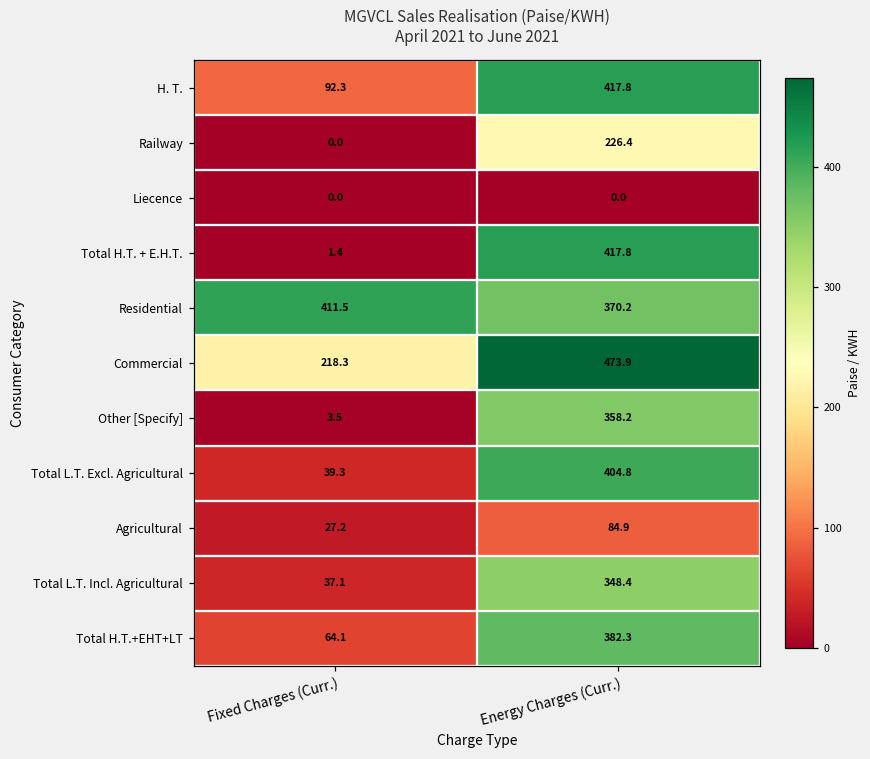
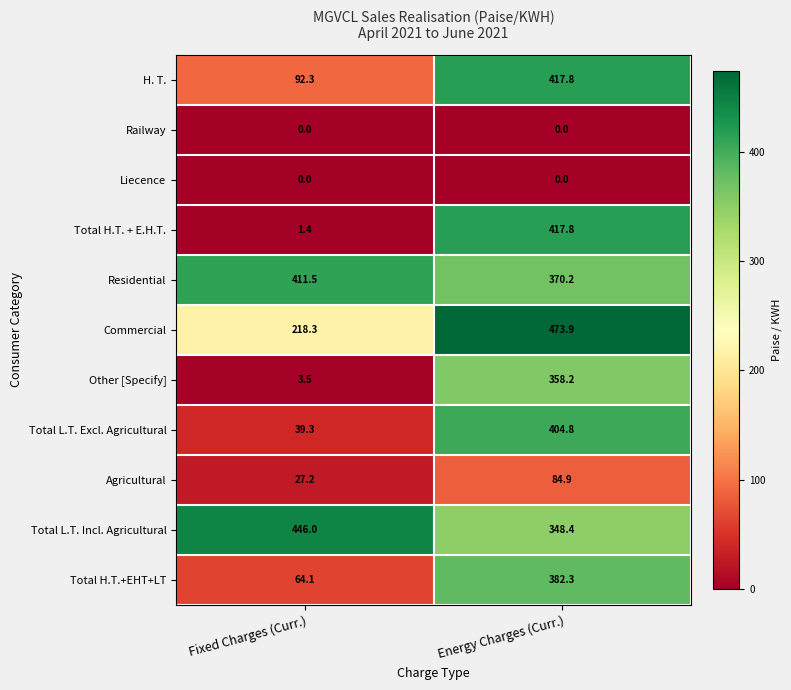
Railway, Energy Charges (Curr.): 226.4 -> 0.0
Total L.T. Incl. Agricultural, Fixed Charges (Curr.): 37.1 -> 446.0
